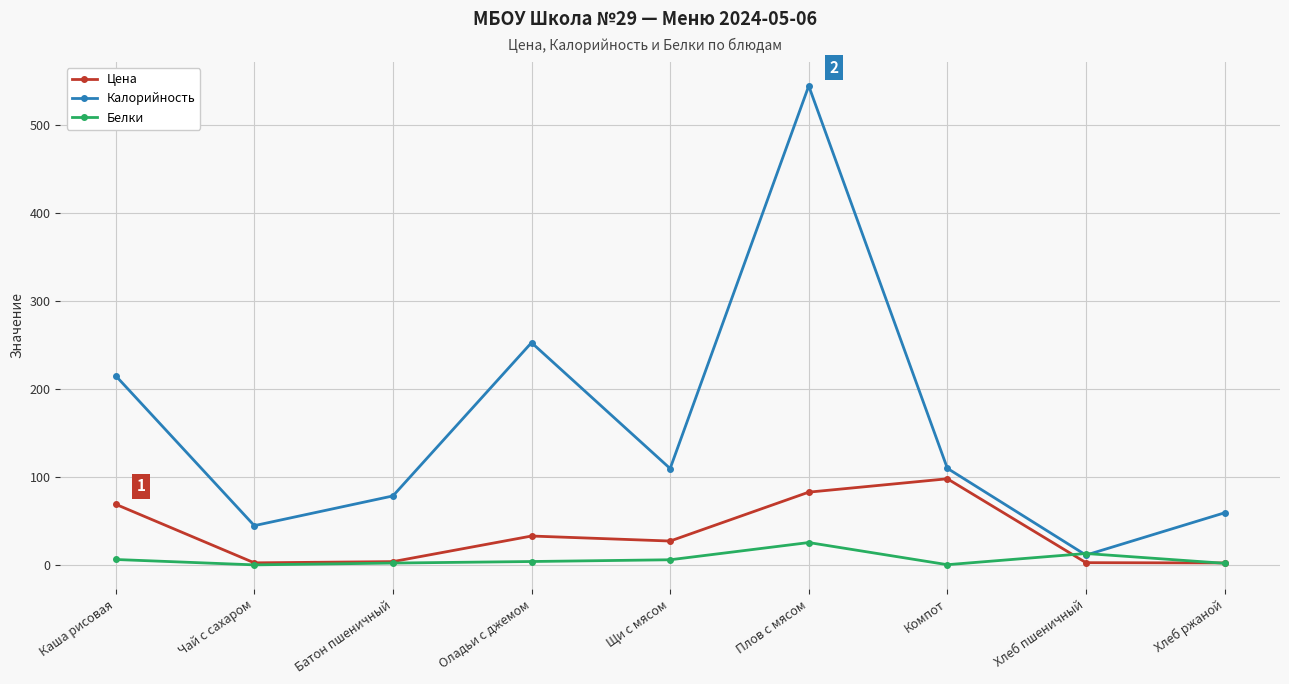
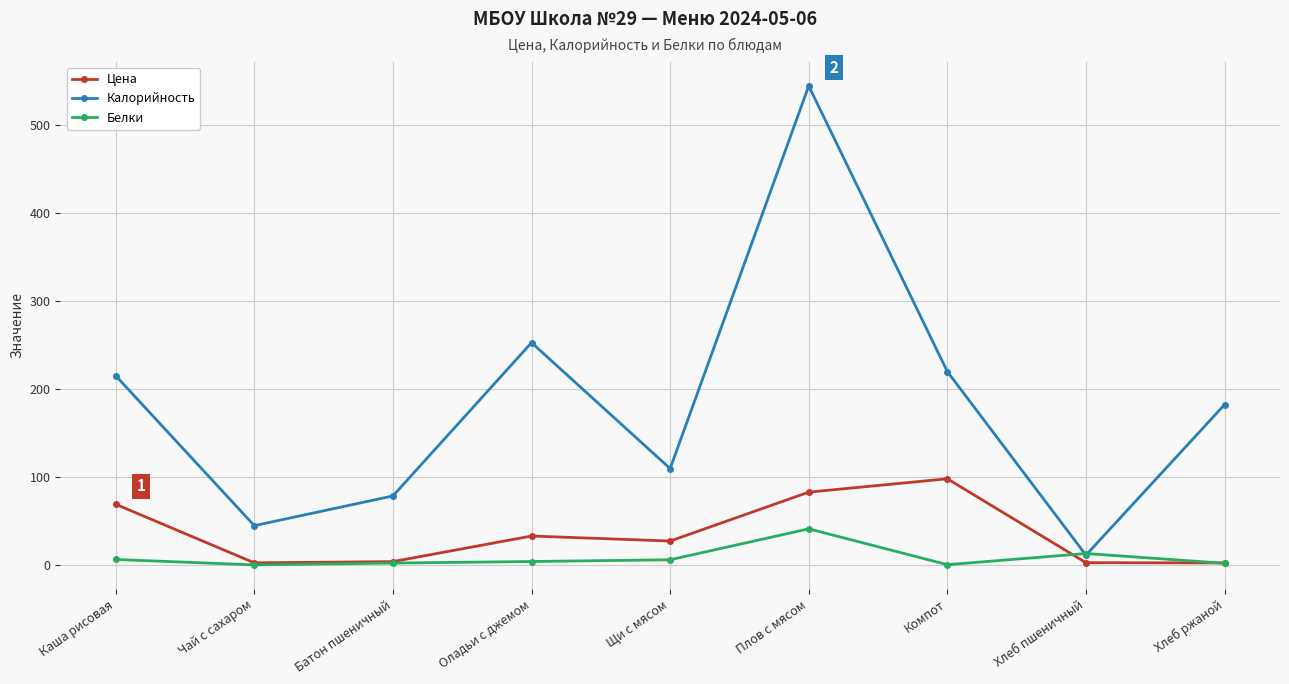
Белки, Плов с мясом: 30 -> 40
Калорийность, Компот: 110 -> 220
Калорийность, Хлеб ржаной: 60 -> 180
